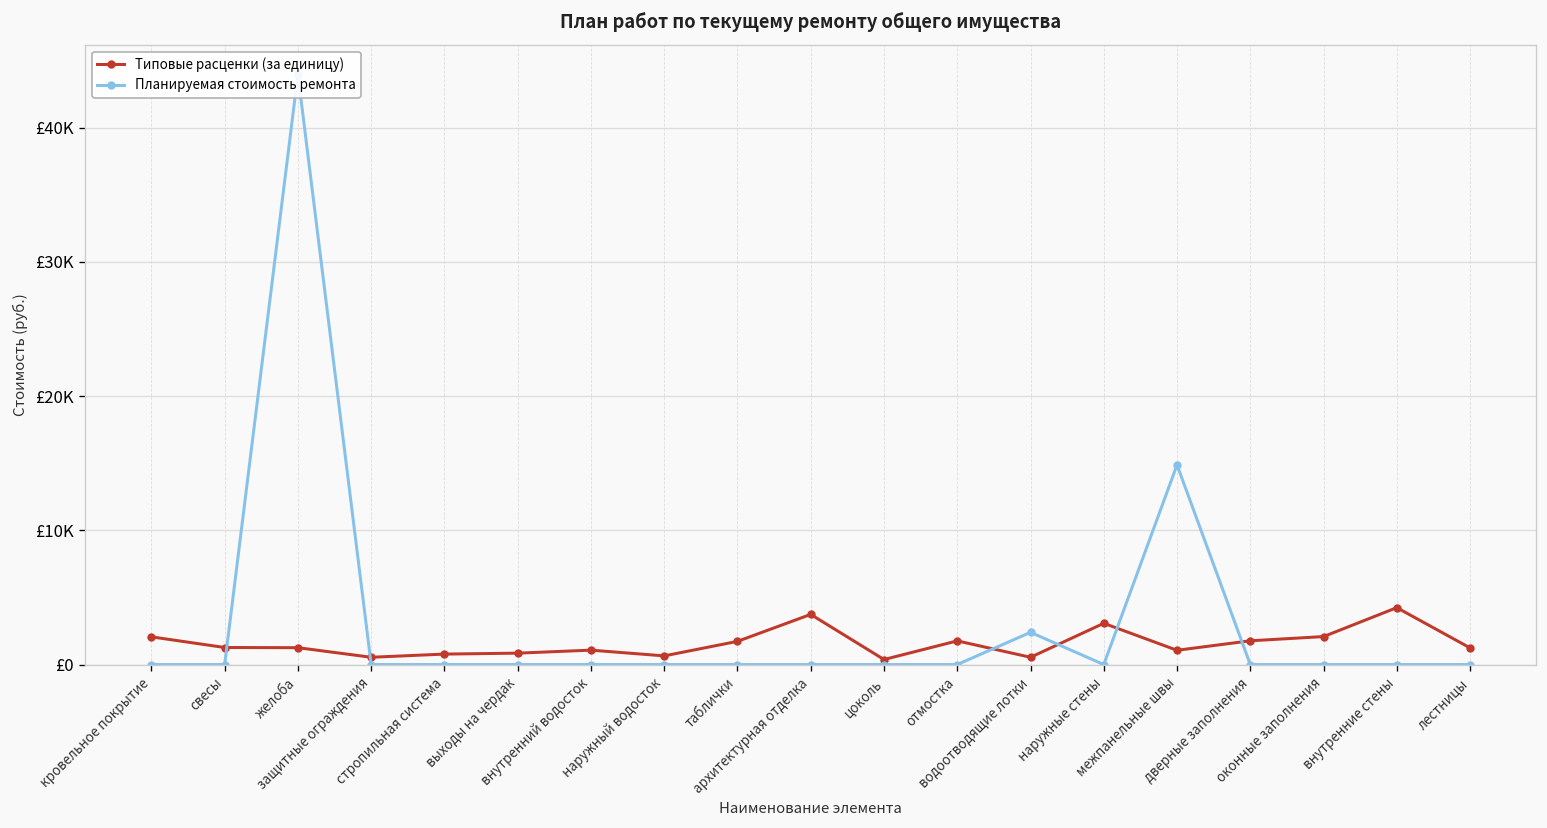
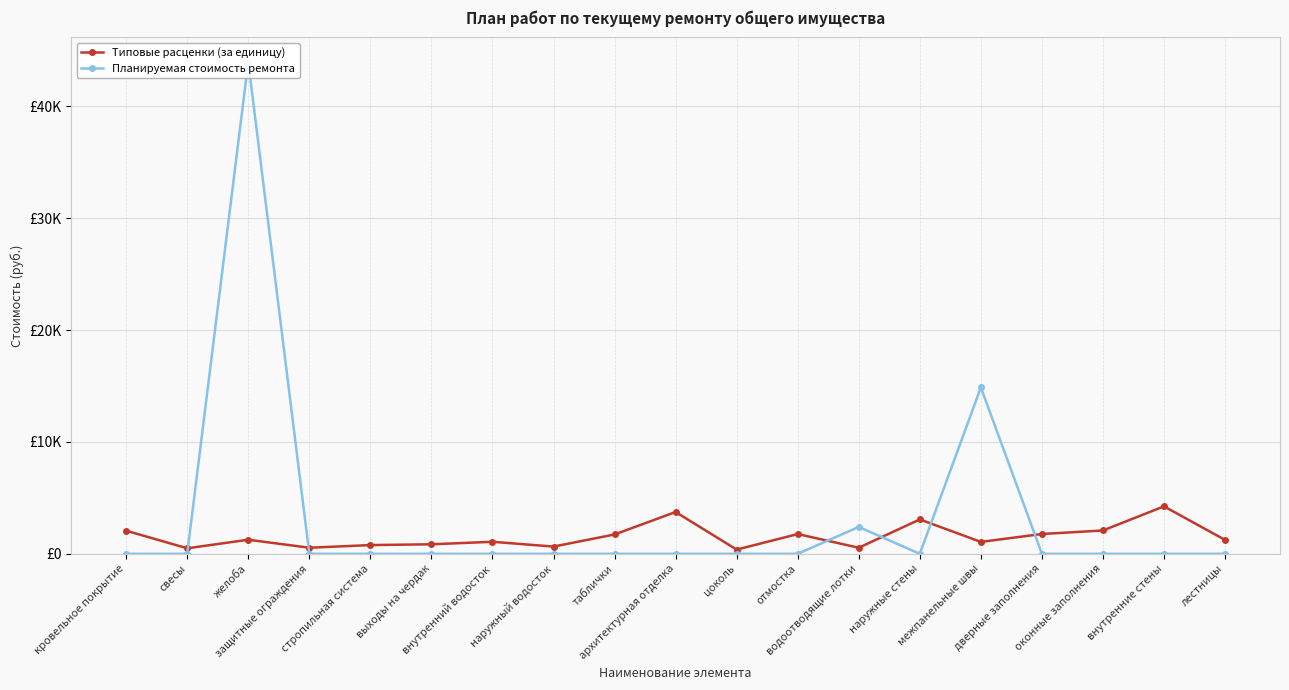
Типовые расценки (за единицу), свесы: £1300 -> £500
